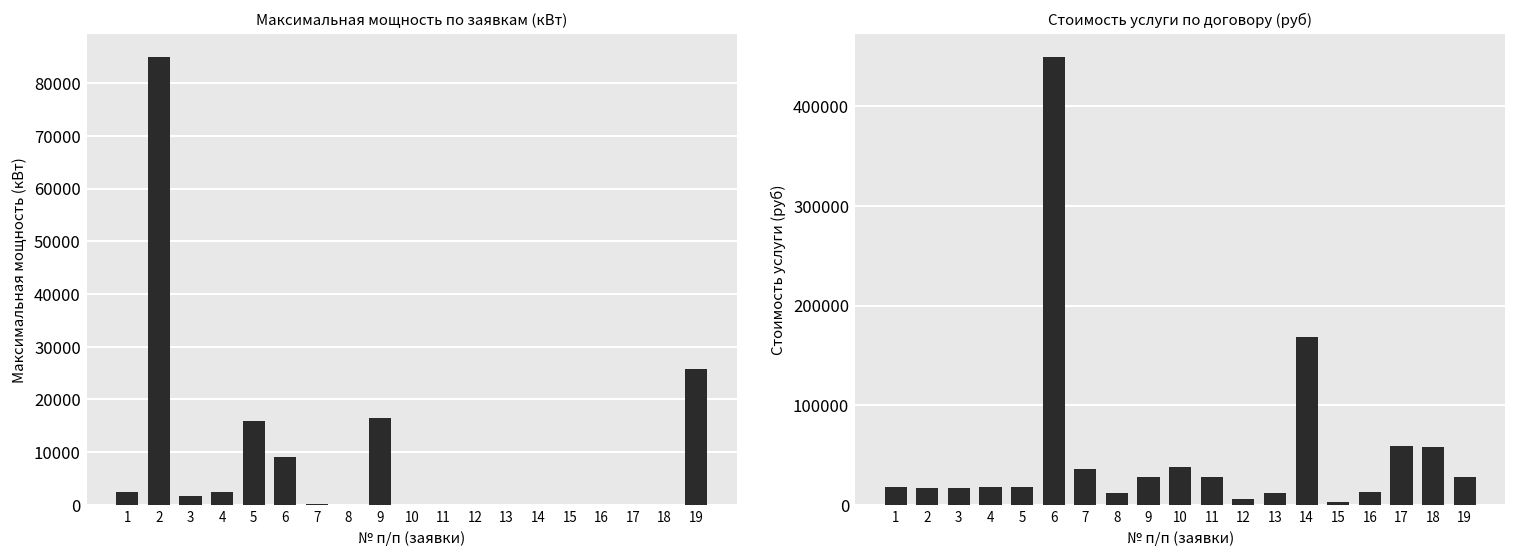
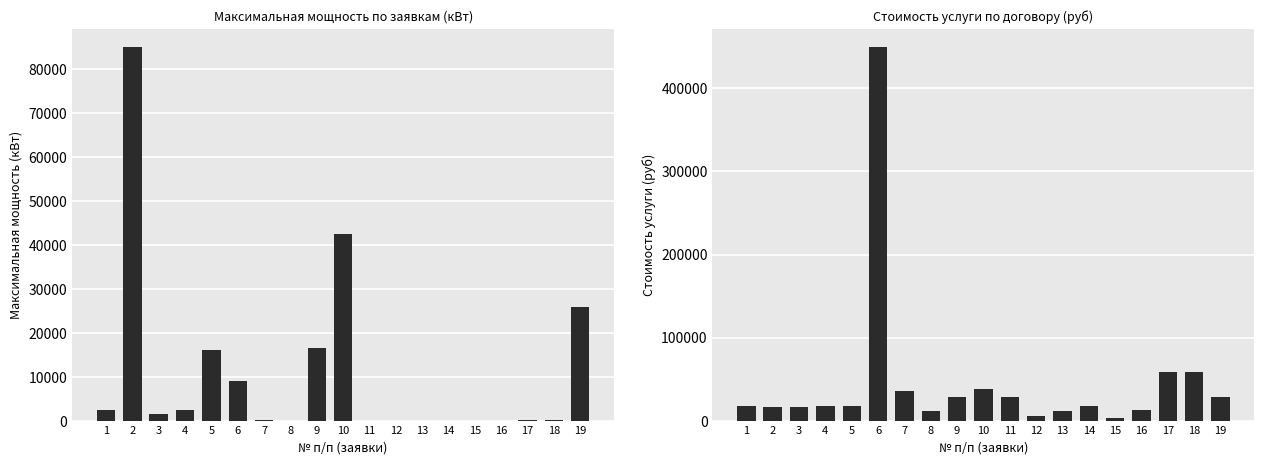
Максимальная мощность по заявкам (кВт), 10: 0 -> 43000
Стоимость услуги по договору (руб), 14: 170000 -> 20000
